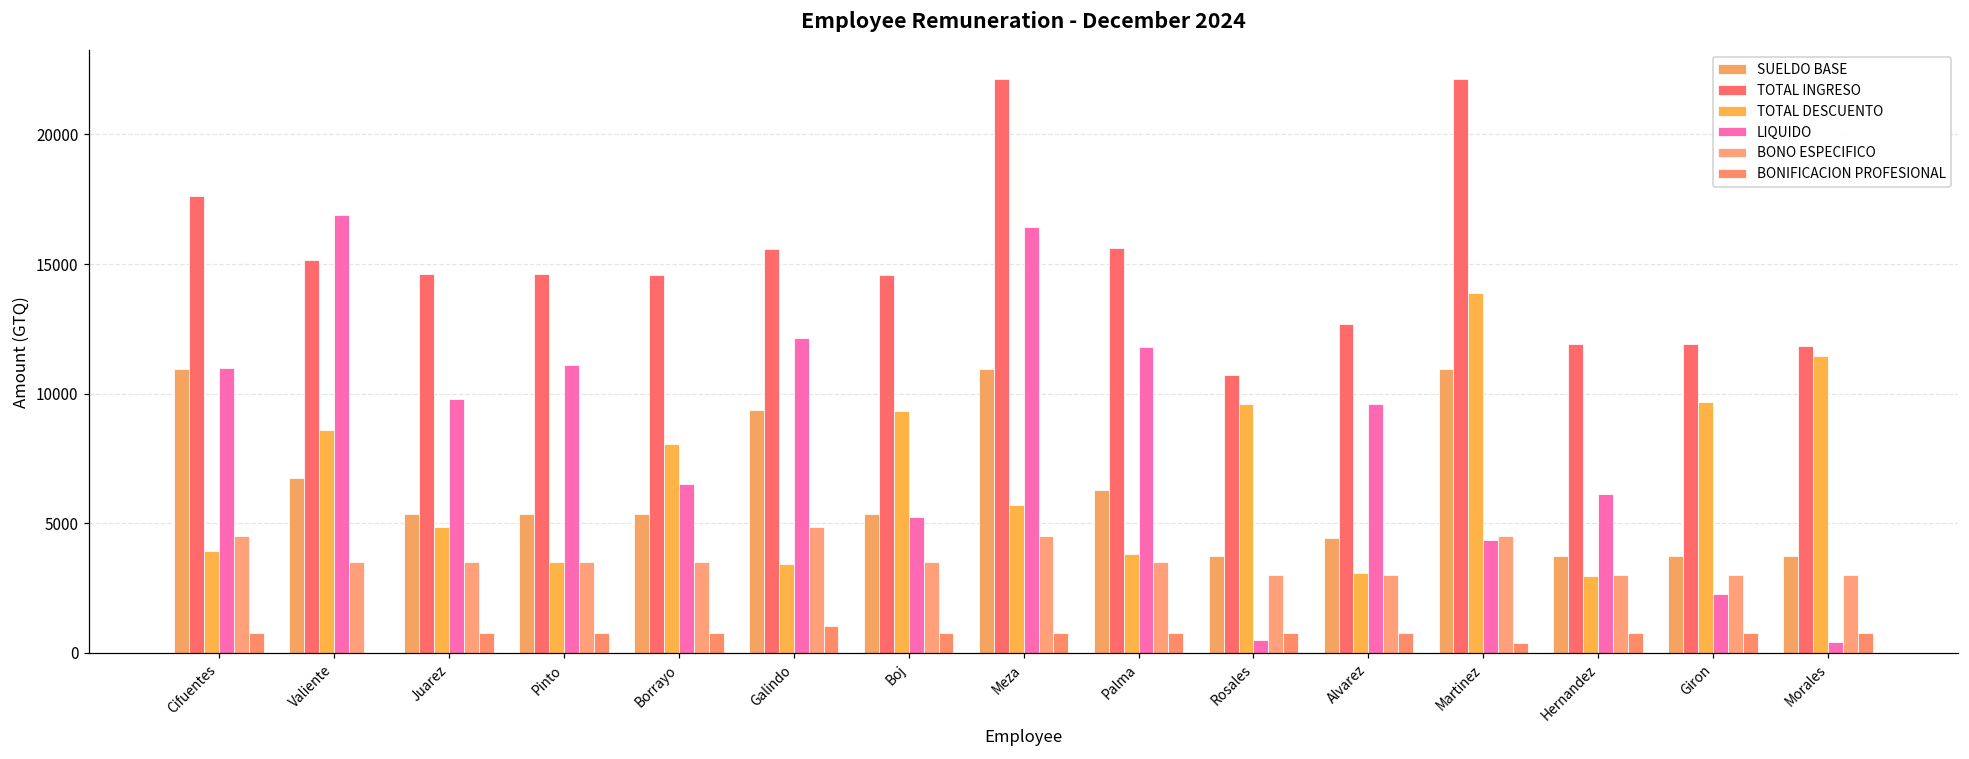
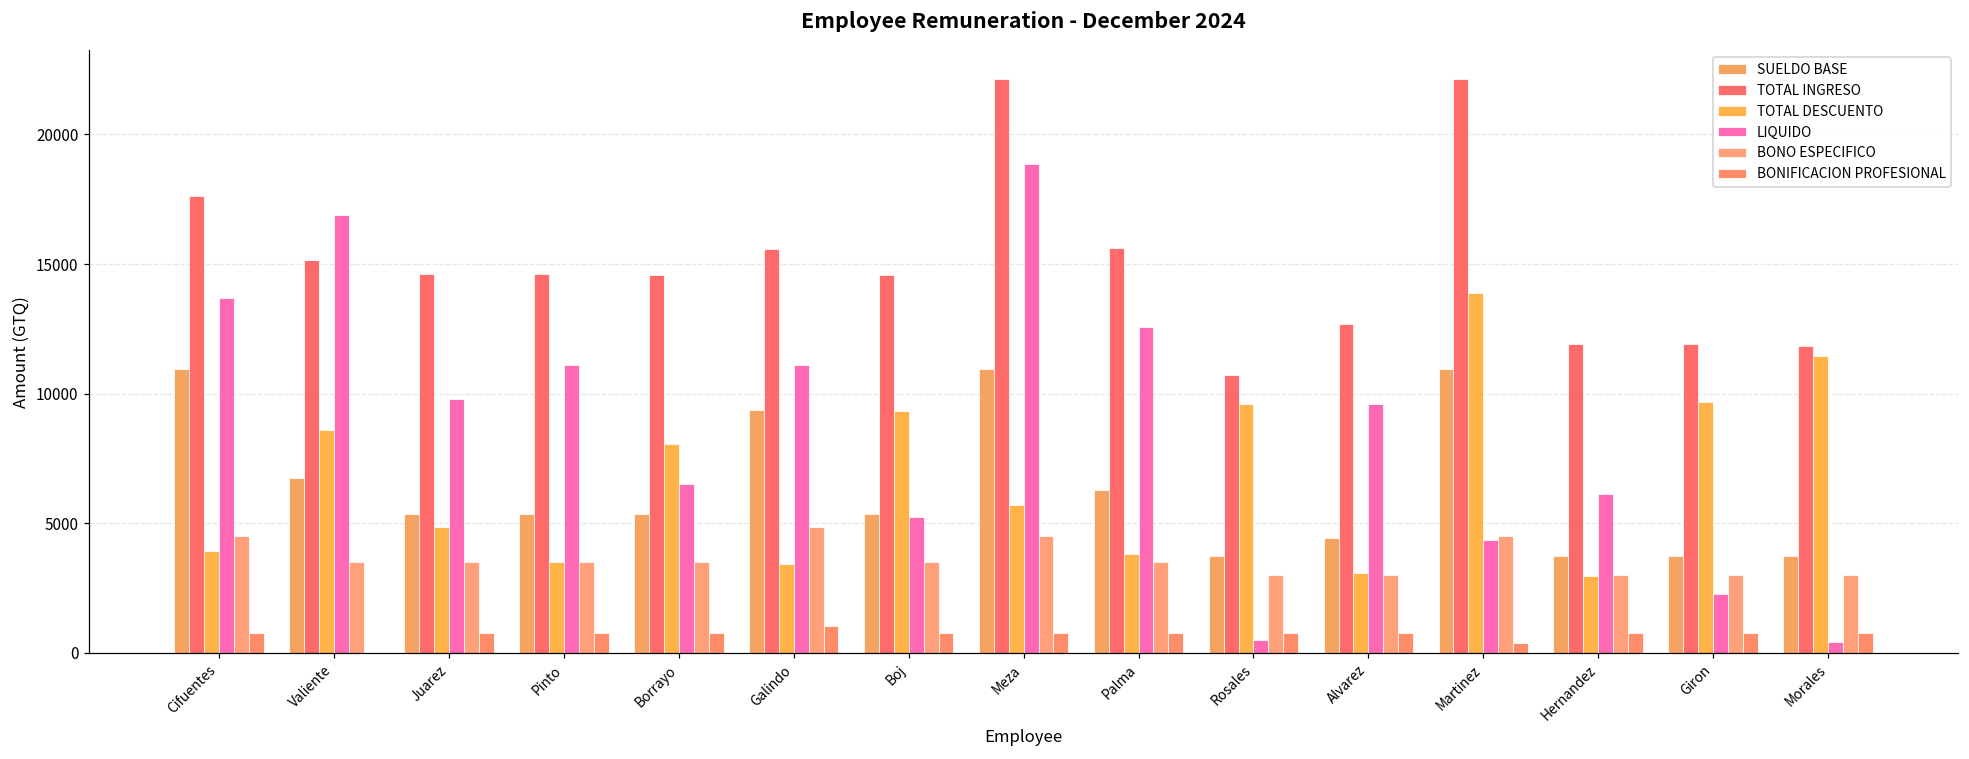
LIQUIDO, Cifuentes: 11000 -> 13700
LIQUIDO, Galindo: 12100 -> 11100
LIQUIDO, Meza: 16400 -> 18900
LIQUIDO, Palma: 11800 -> 12600
